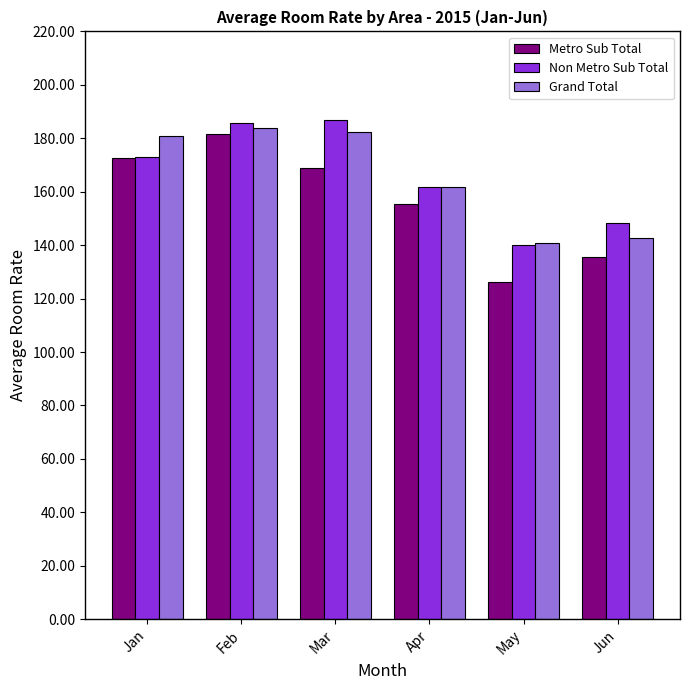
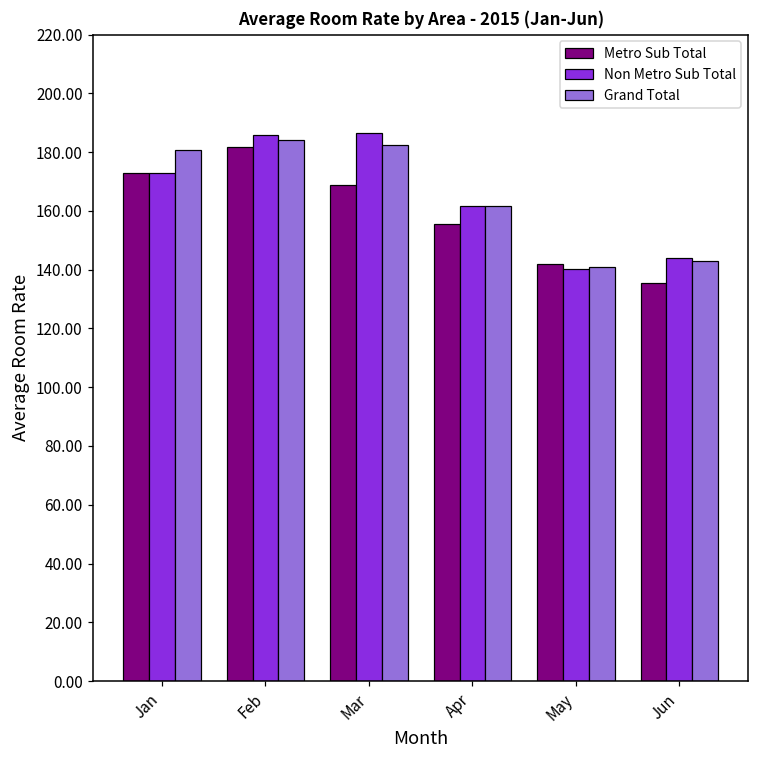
Metro Sub Total, May: 126 -> 142
Non Metro Sub Total, Jun: 148 -> 144
